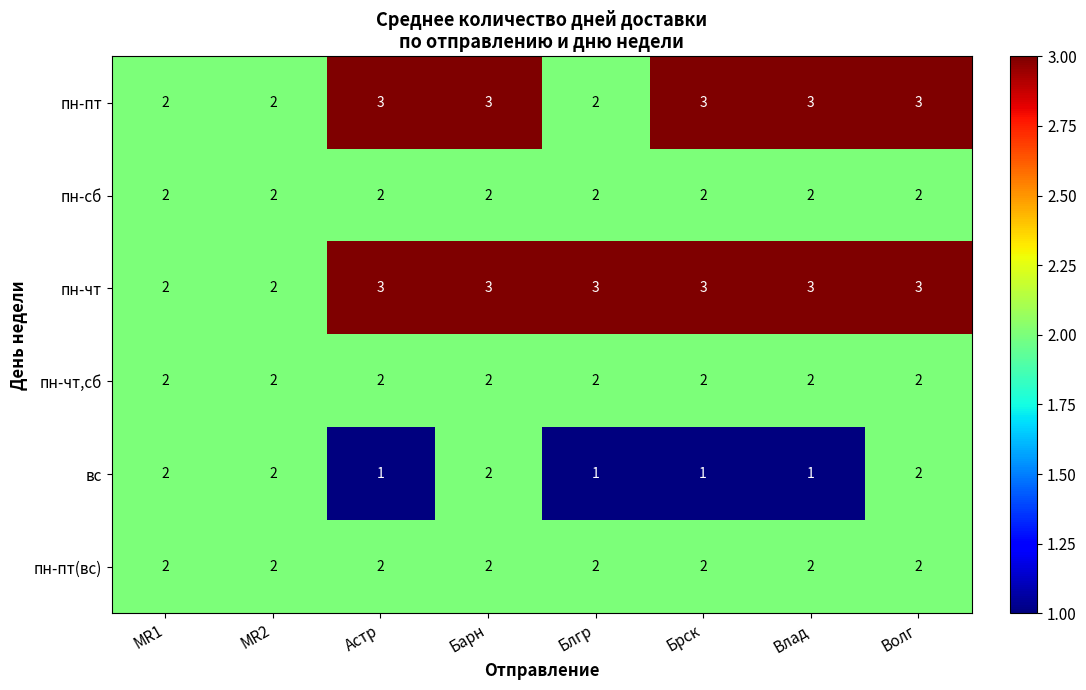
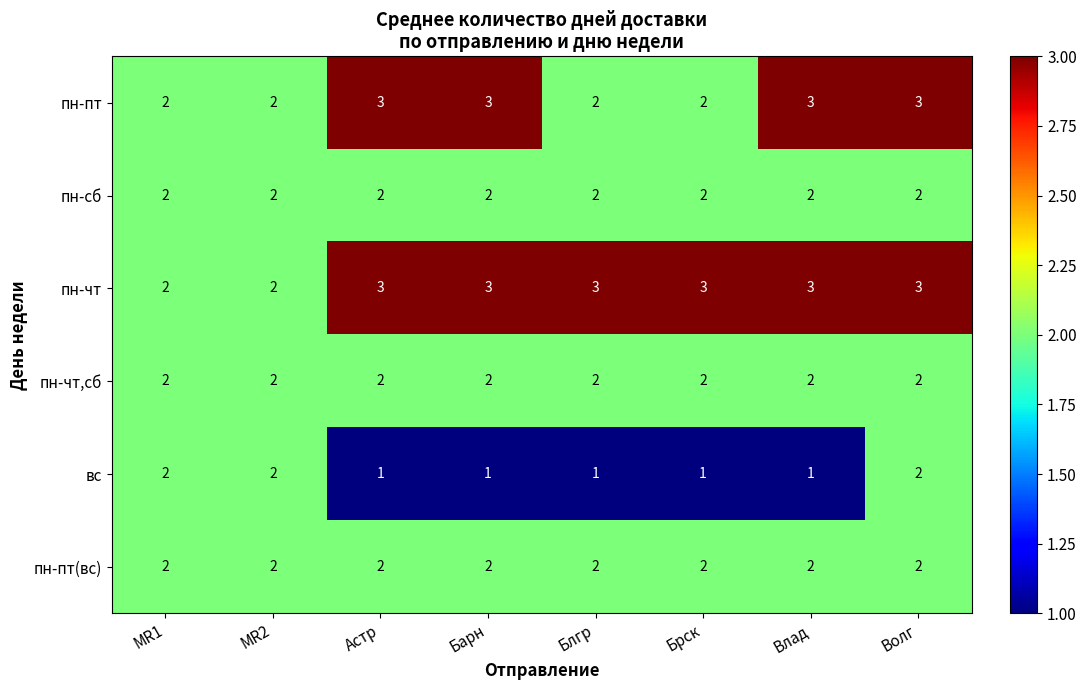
пн-пт, Брск: 3 -> 2
вс, Барн: 2 -> 1
